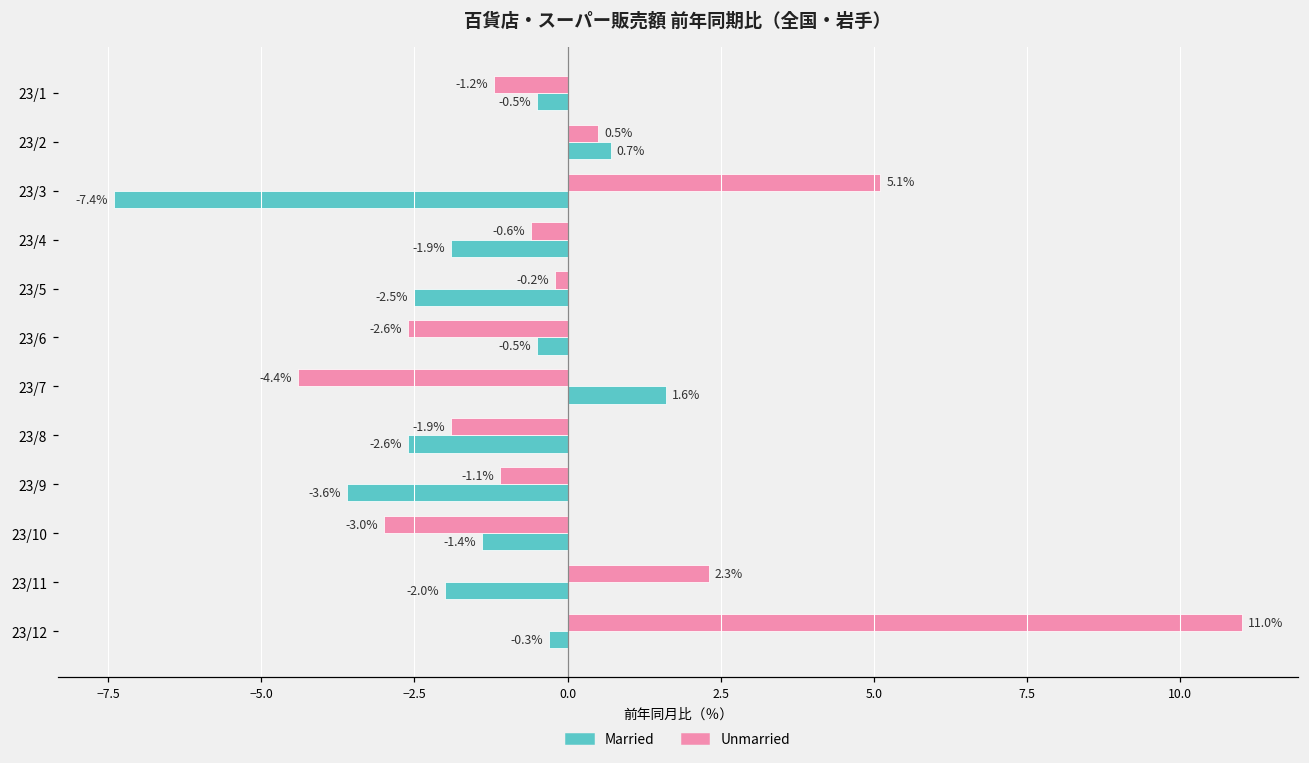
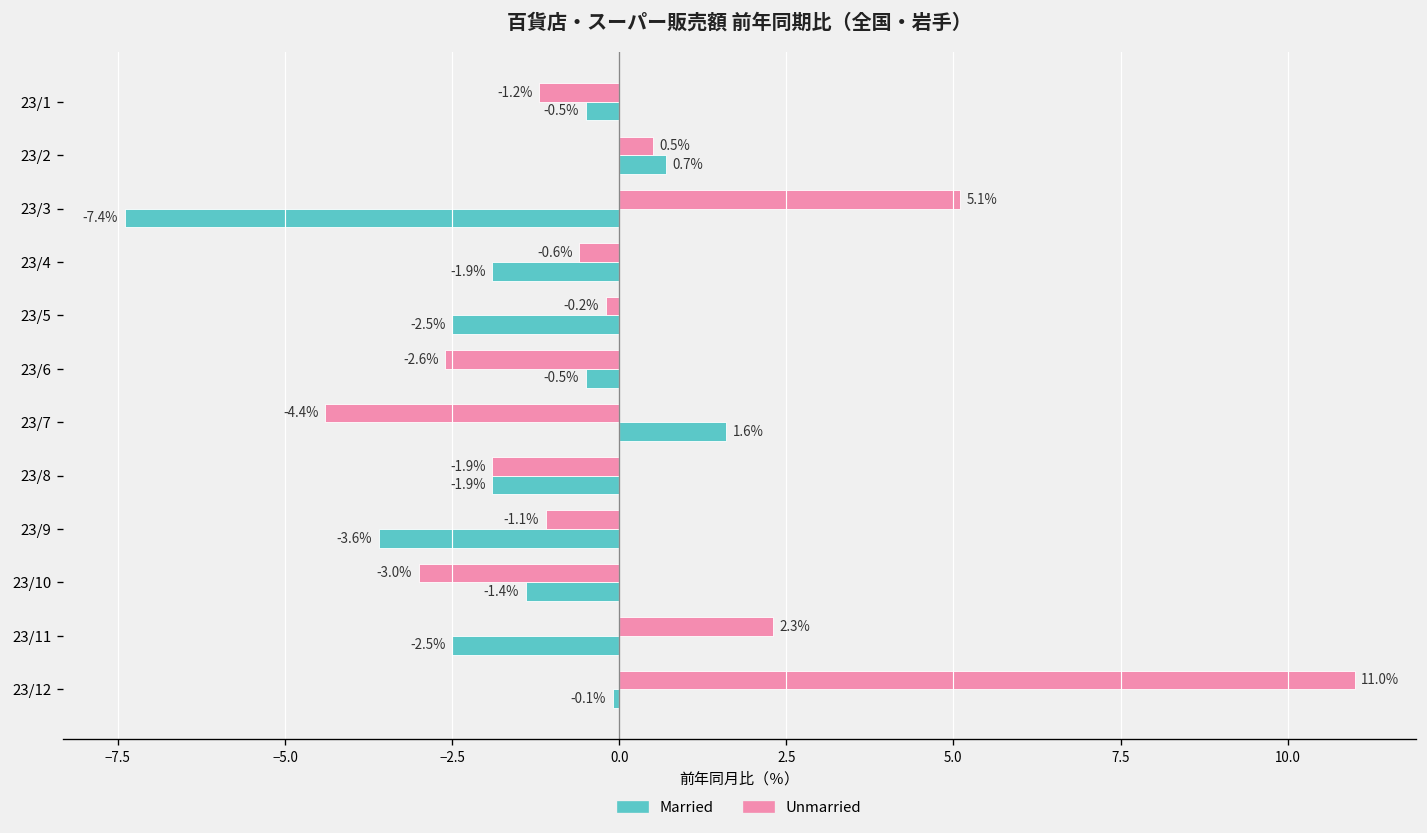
Married, 23/8: -2.6% -> -1.9%
Married, 23/11: -2.0% -> -2.5%
Married, 23/12: -0.3% -> -0.1%
